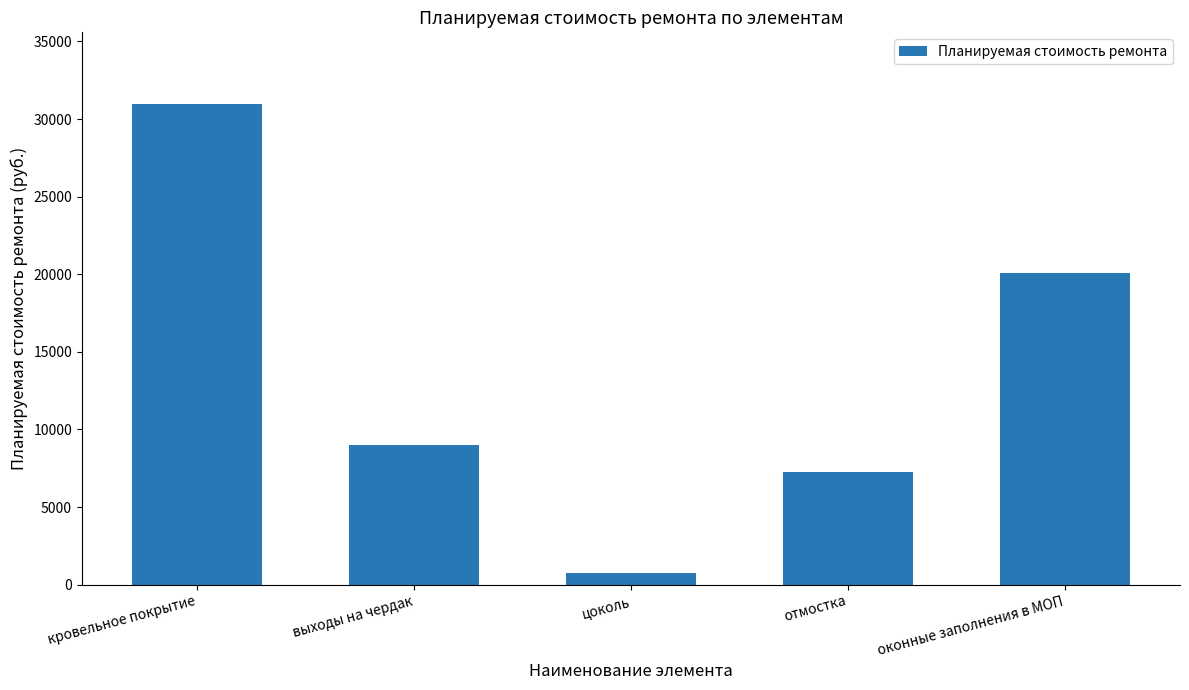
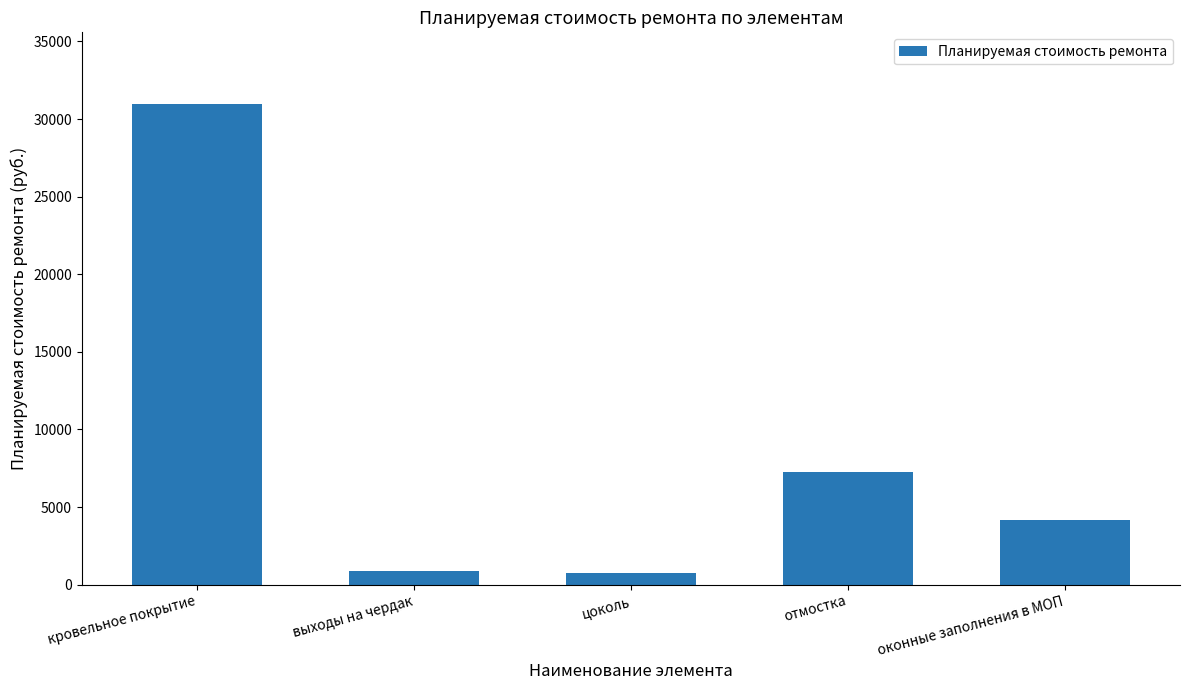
выходы на чердак: 9000 -> 800
оконные заполнения в МОП: 20100 -> 4200
